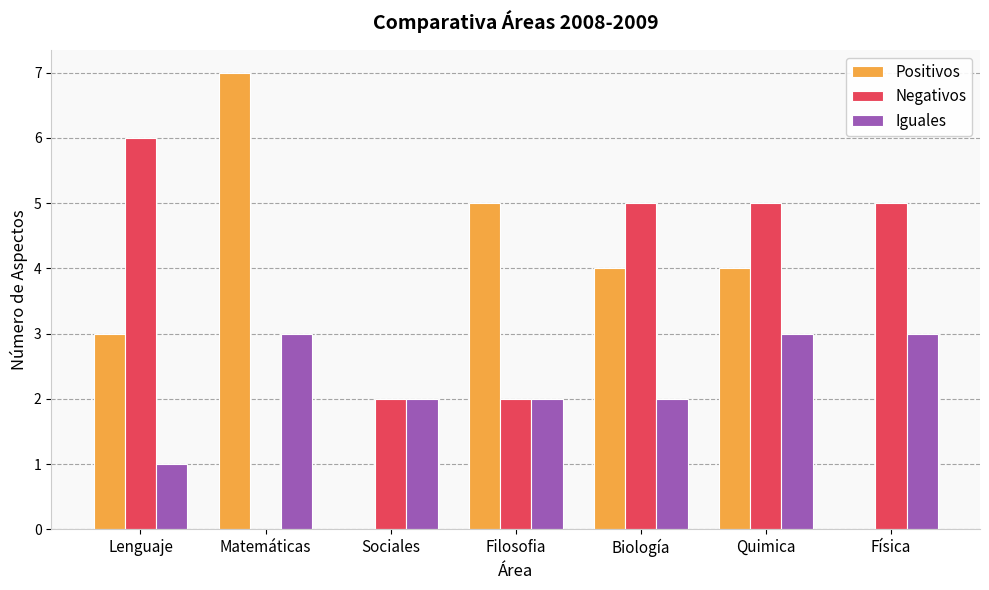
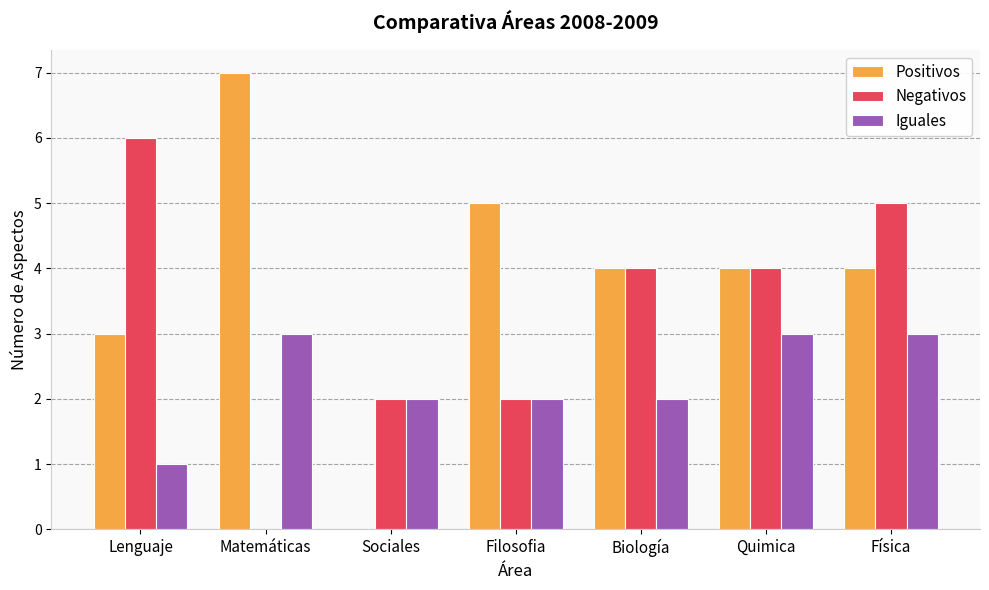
Negativos, Biología: 5 -> 4
Negativos, Quimica: 5 -> 4
Positivos, Física: 0 -> 4
